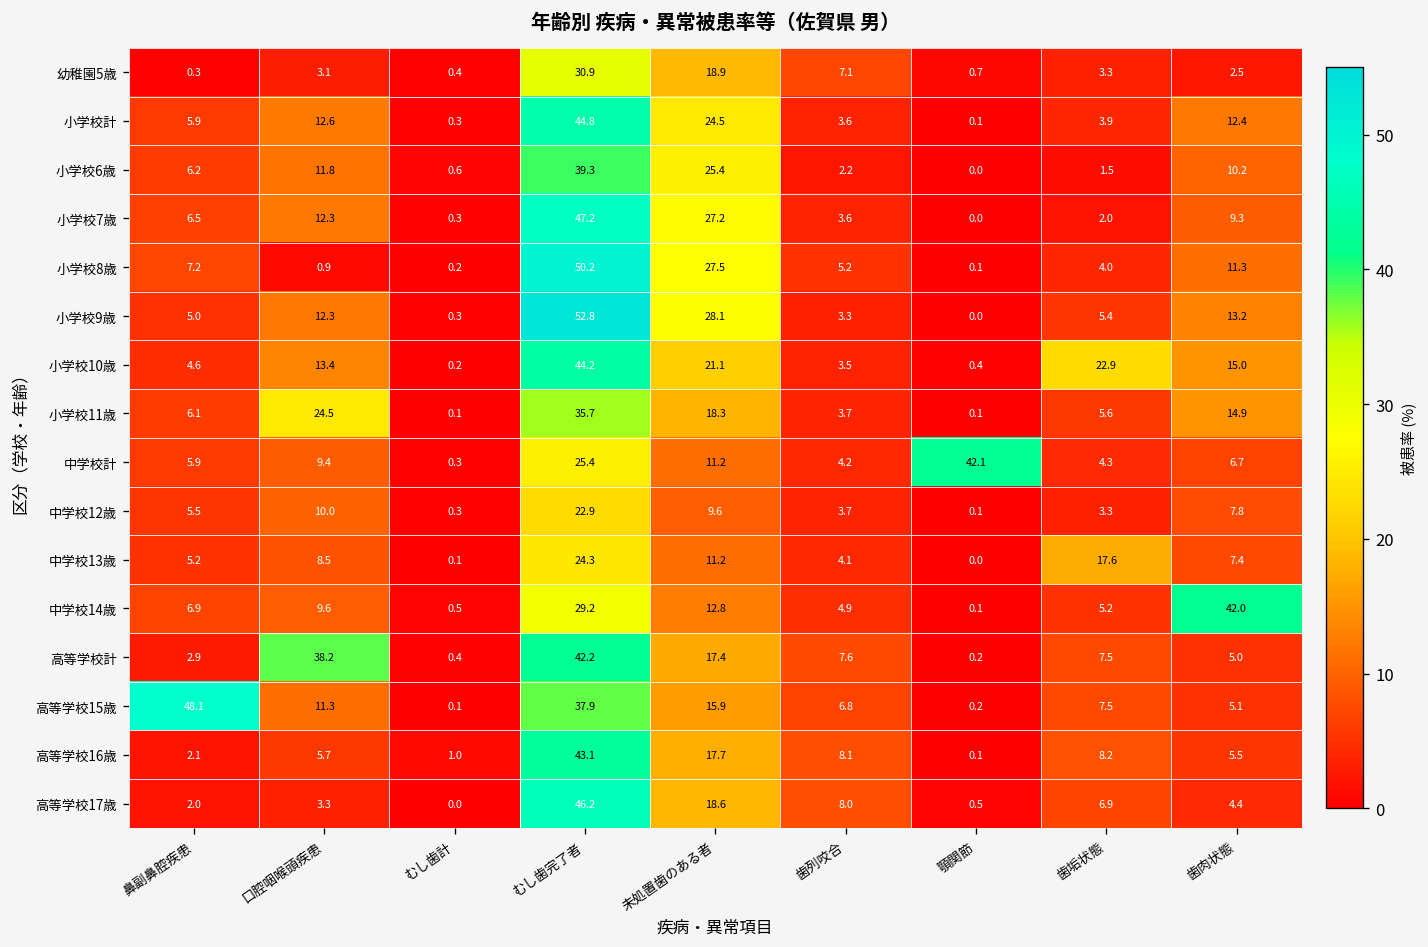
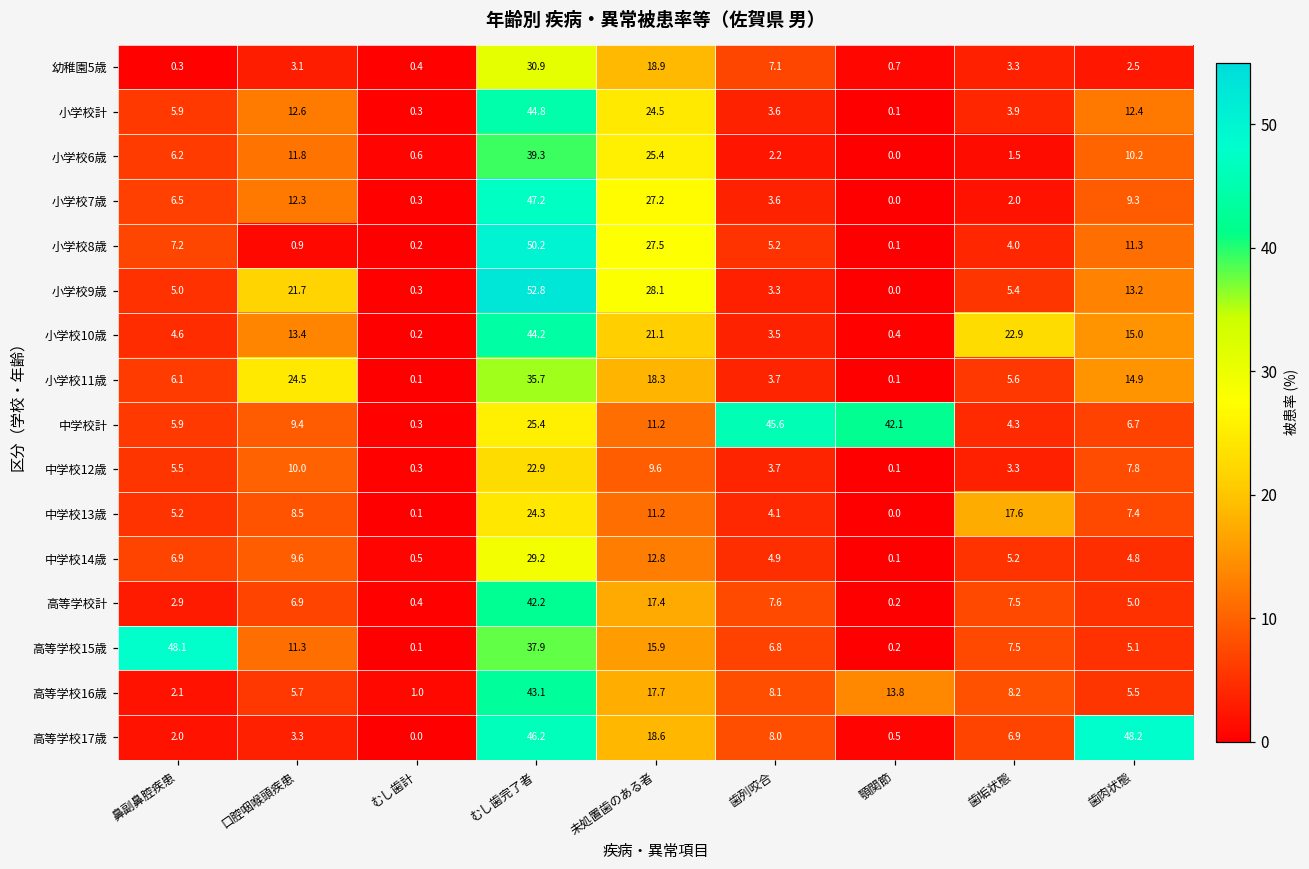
小学校9歳, 口腔咽喉頭疾患: 12.3 -> 21.7
中学校計, 歯列咬合: 4.2 -> 45.6
中学校14歳, 歯肉状態: 42.0 -> 4.8
高等学校計, 口腔咽喉頭疾患: 38.2 -> 6.9
高等学校16歳, 顎関節: 0.1 -> 13.8
高等学校17歳, 歯肉状態: 4.4 -> 48.2
